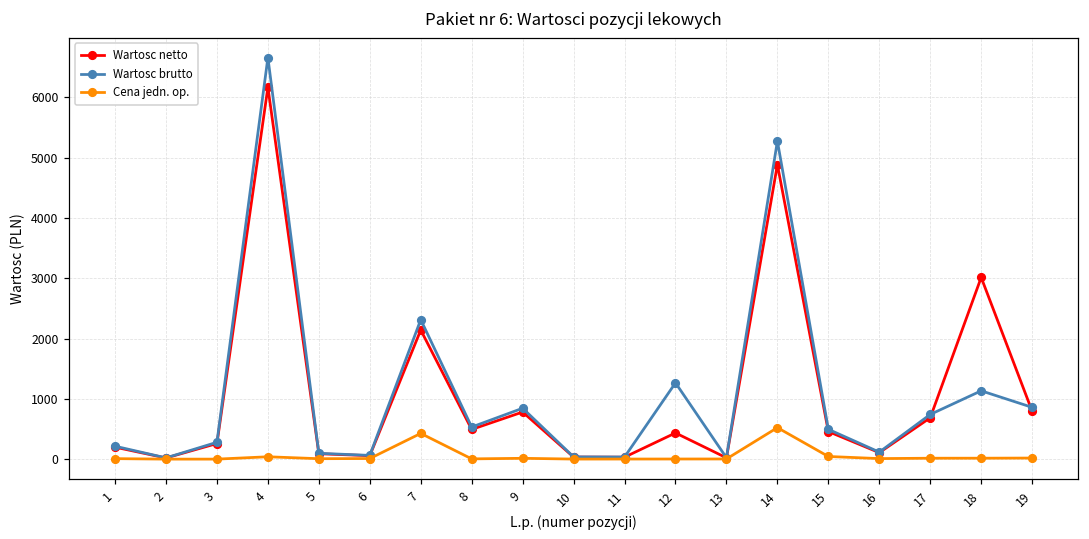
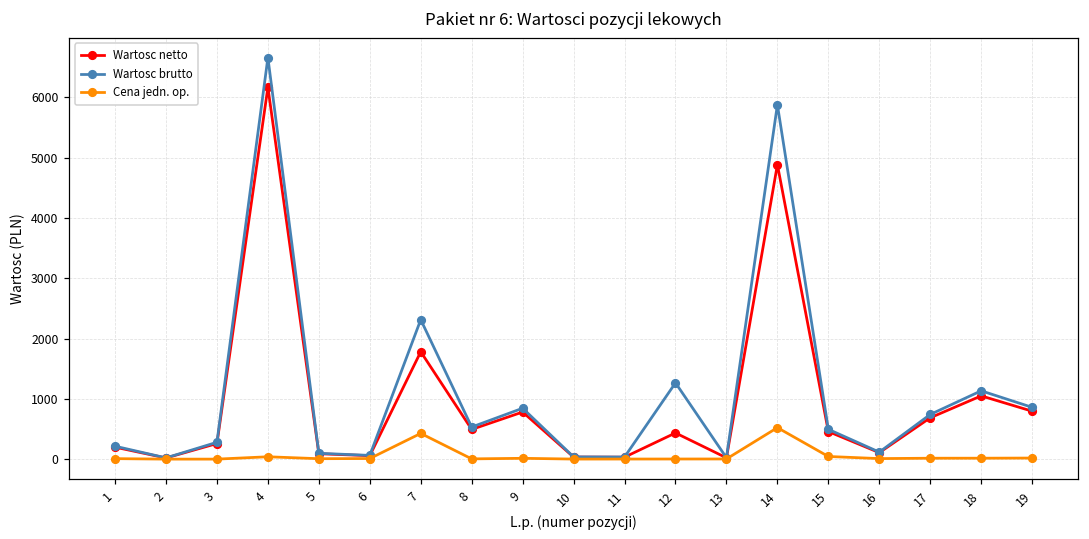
Wartosc netto, 7: 2100 -> 1800
Wartosc brutto, 14: 5300 -> 5900
Wartosc netto, 18: 3000 -> 1100
